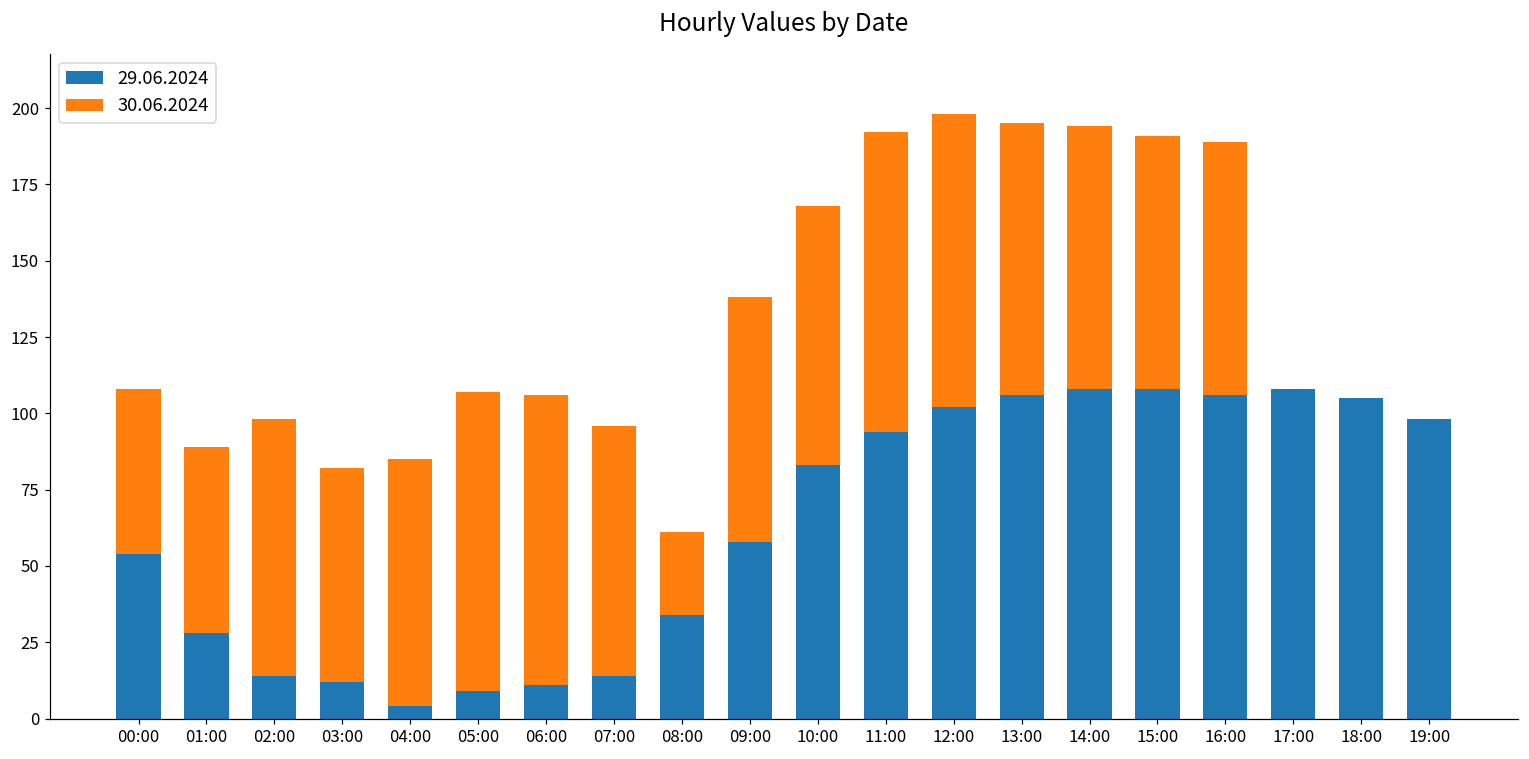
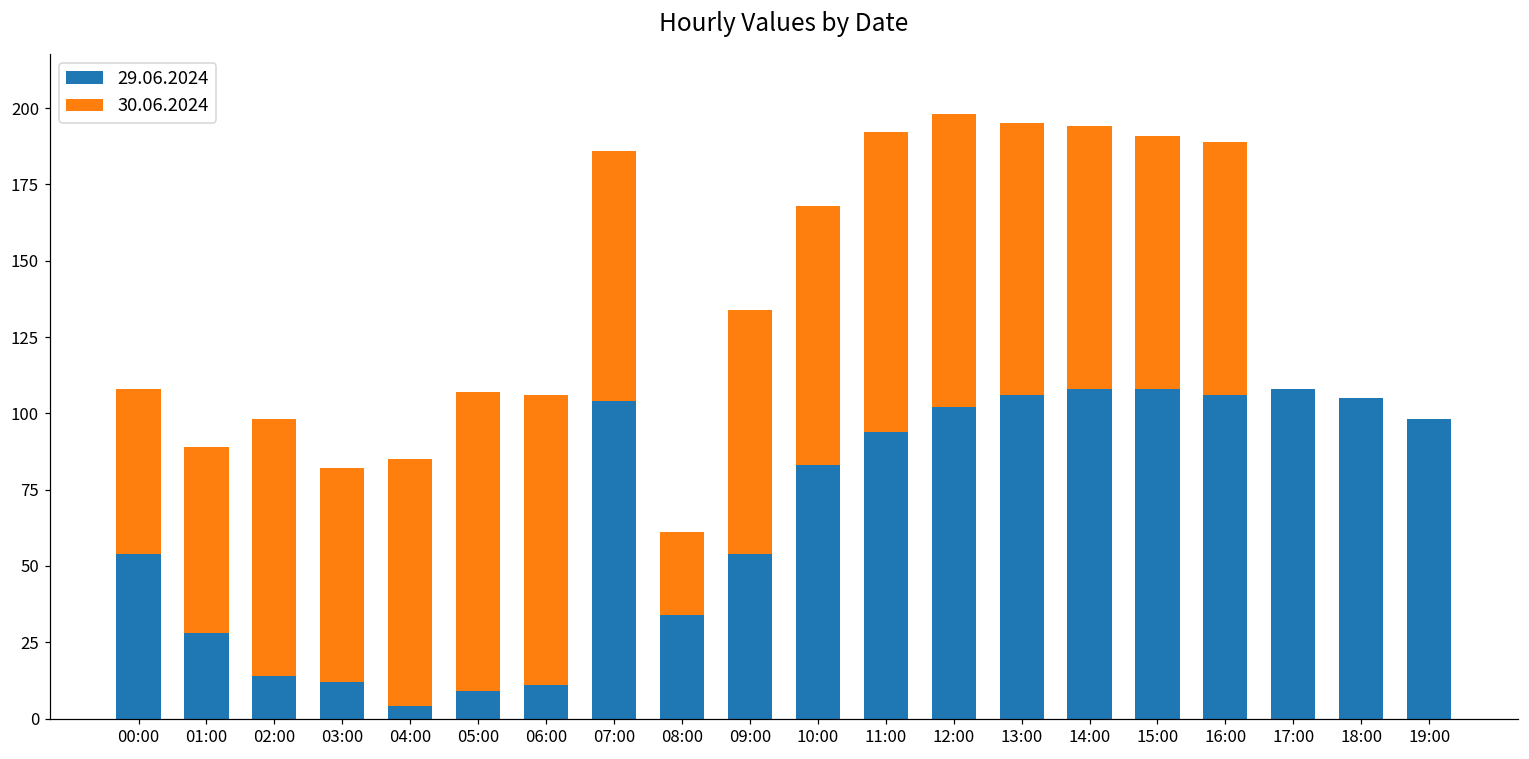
29.06.2024, 07:00: 14 -> 104
29.06.2024, 09:00: 58 -> 54
